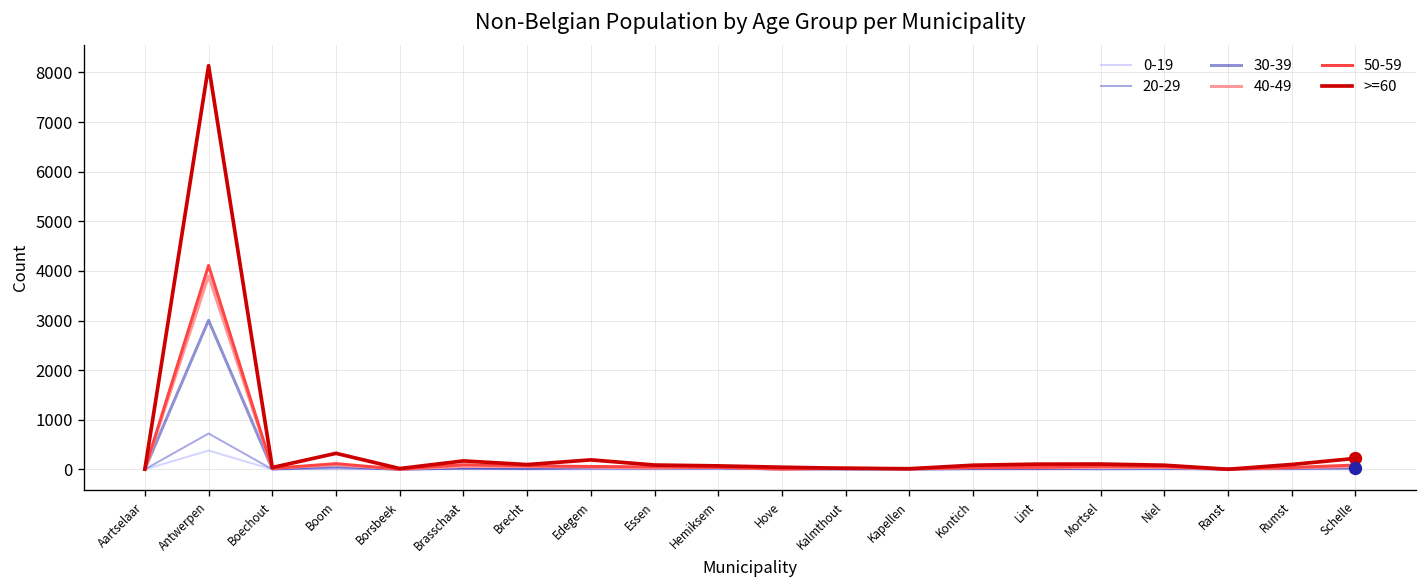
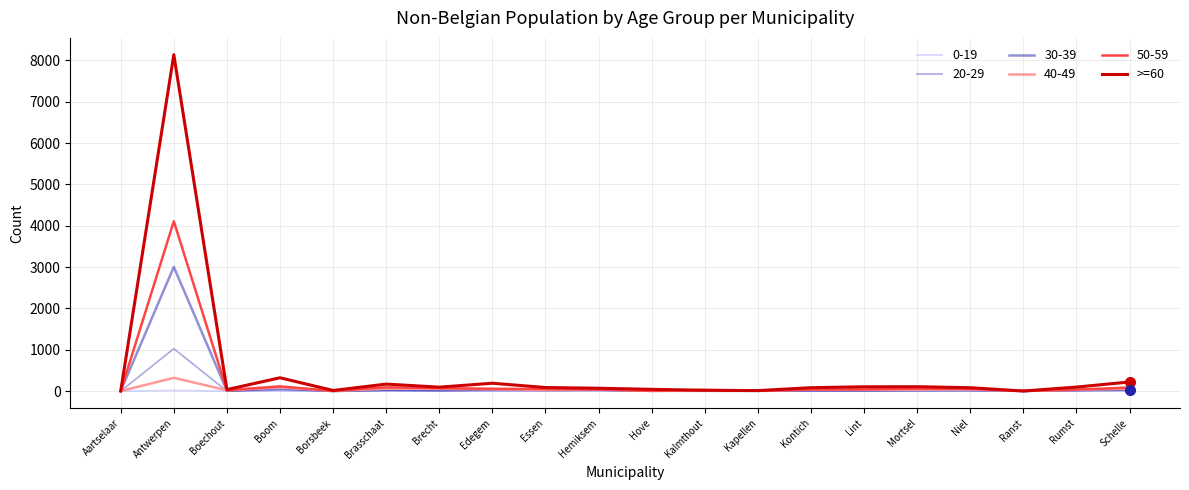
0-19, Antwerpen: 400 -> 0
20-29, Antwerpen: 700 -> 1000
40-49, Antwerpen: 3900 -> 300
